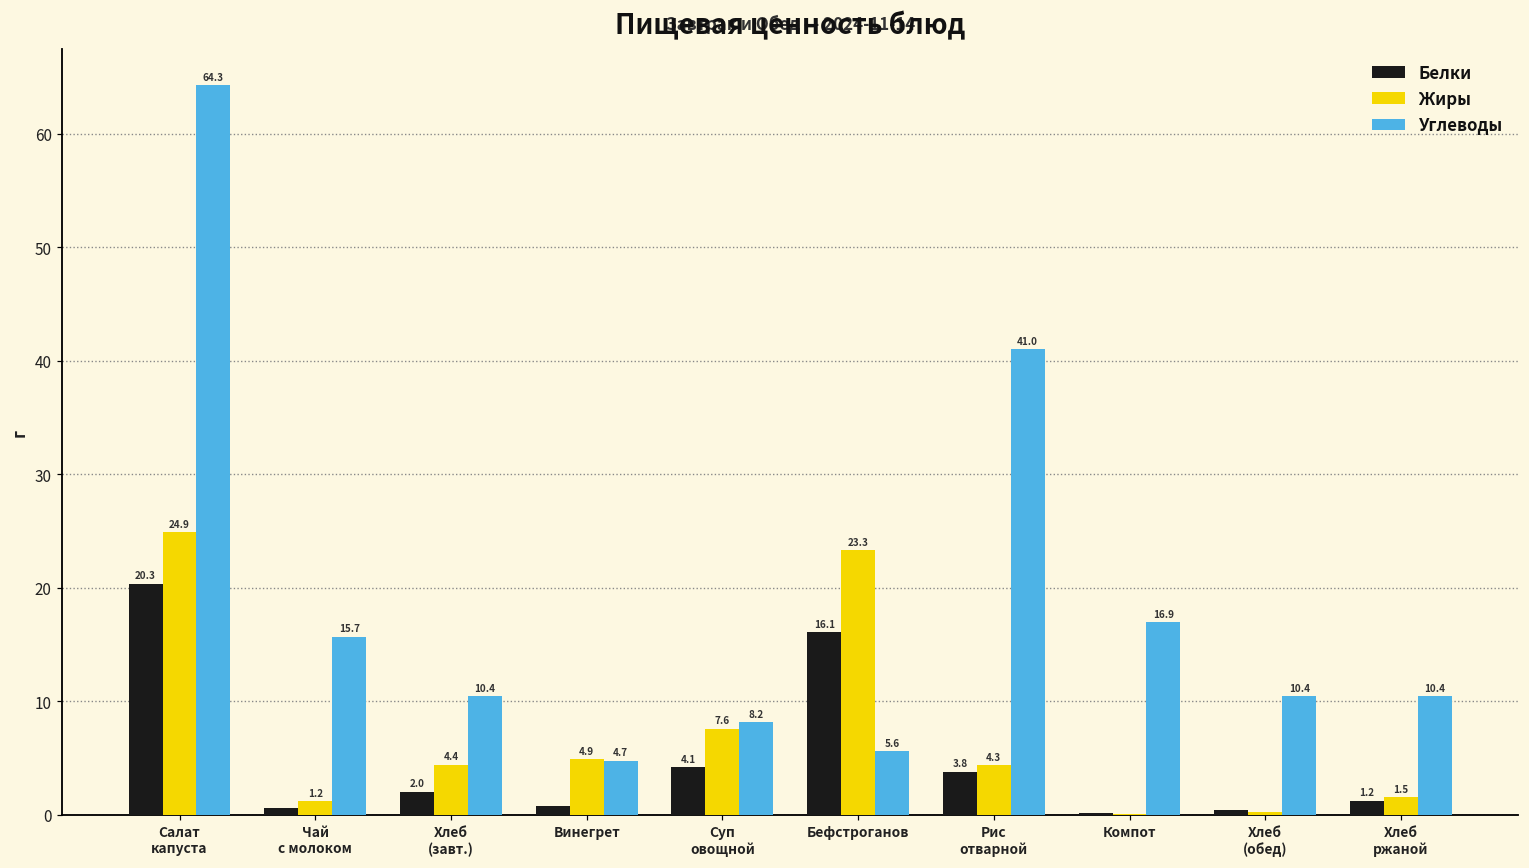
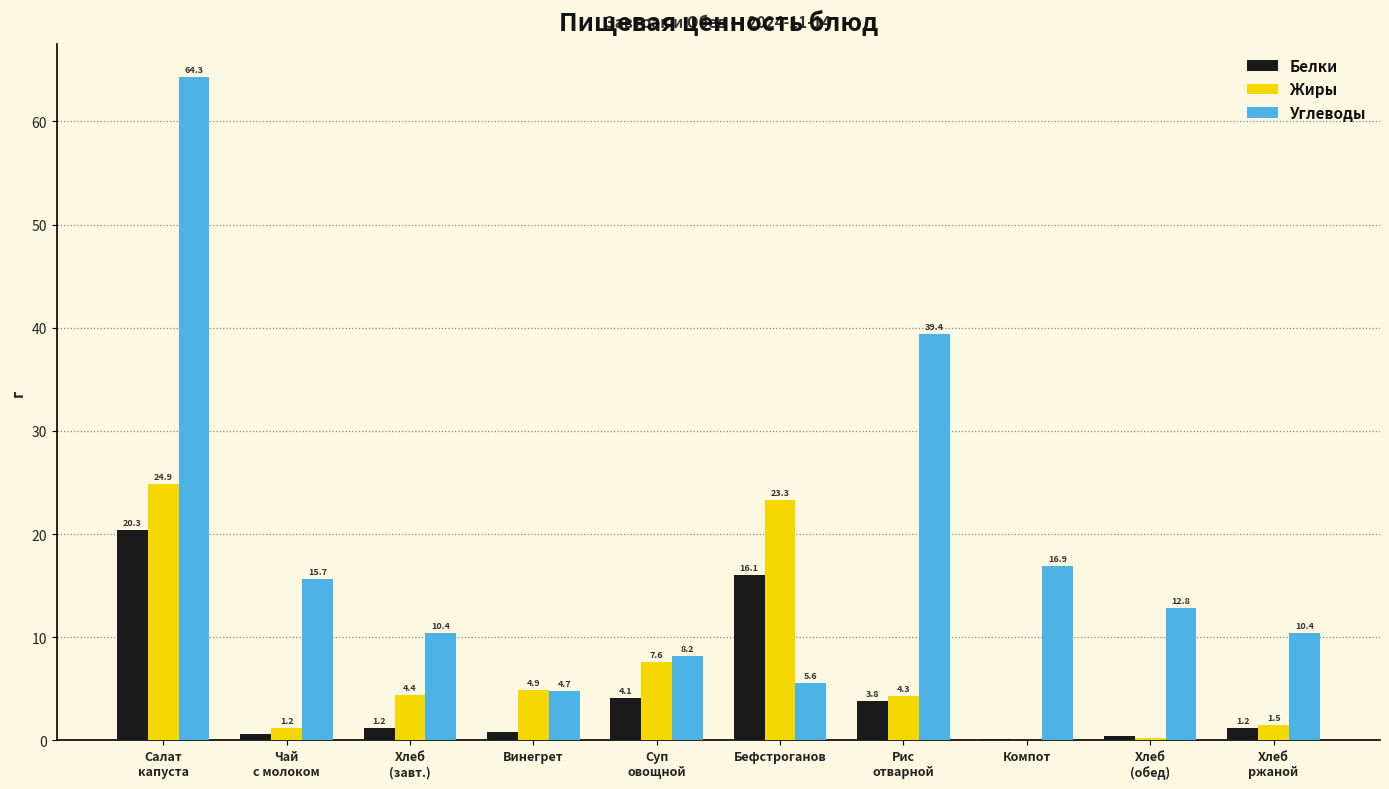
Белки, Хлеб (завт.): 2.0 -> 1.2
Углеводы, Рис отварной: 41.0 -> 39.4
Углеводы, Хлеб (обед): 10.4 -> 12.8
